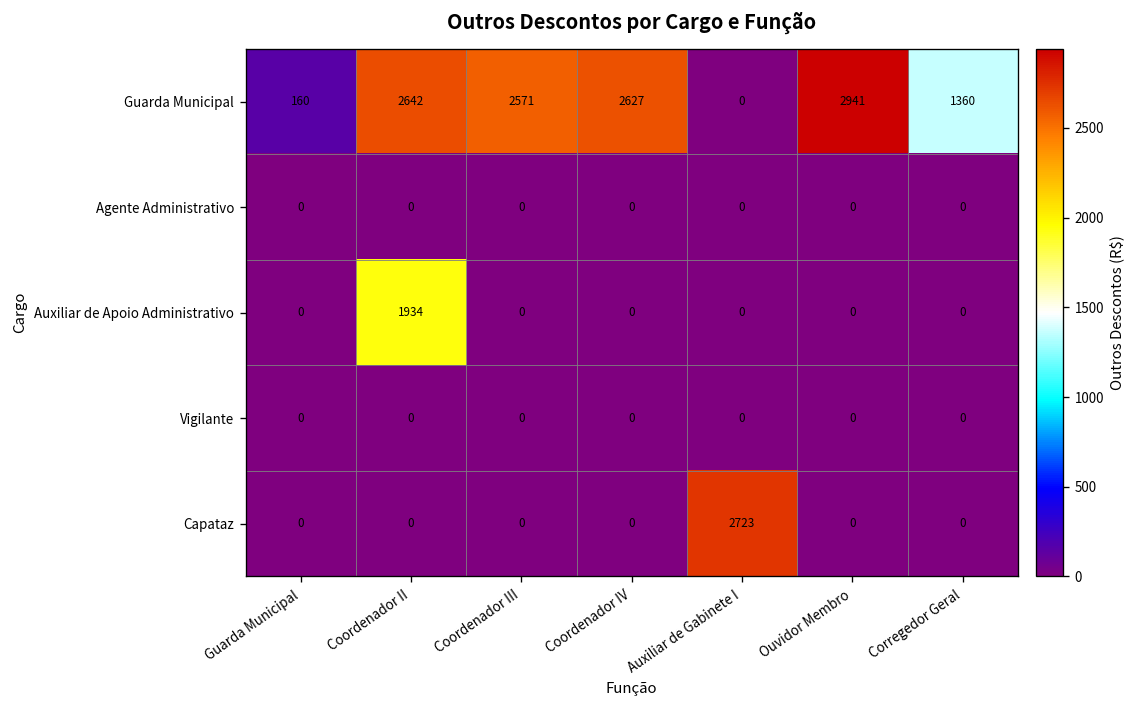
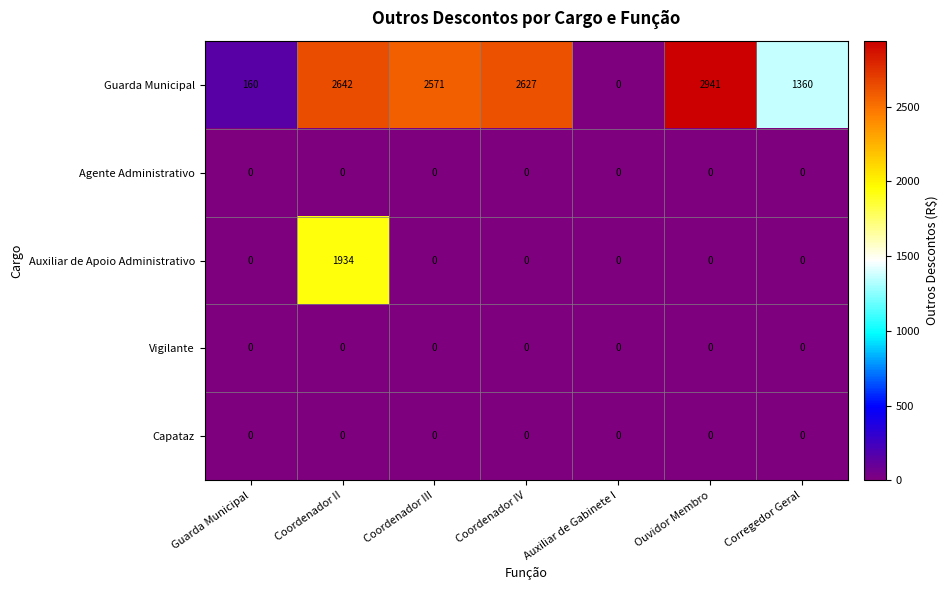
Capataz, Auxiliar de Gabinete I: 2723 -> 0
